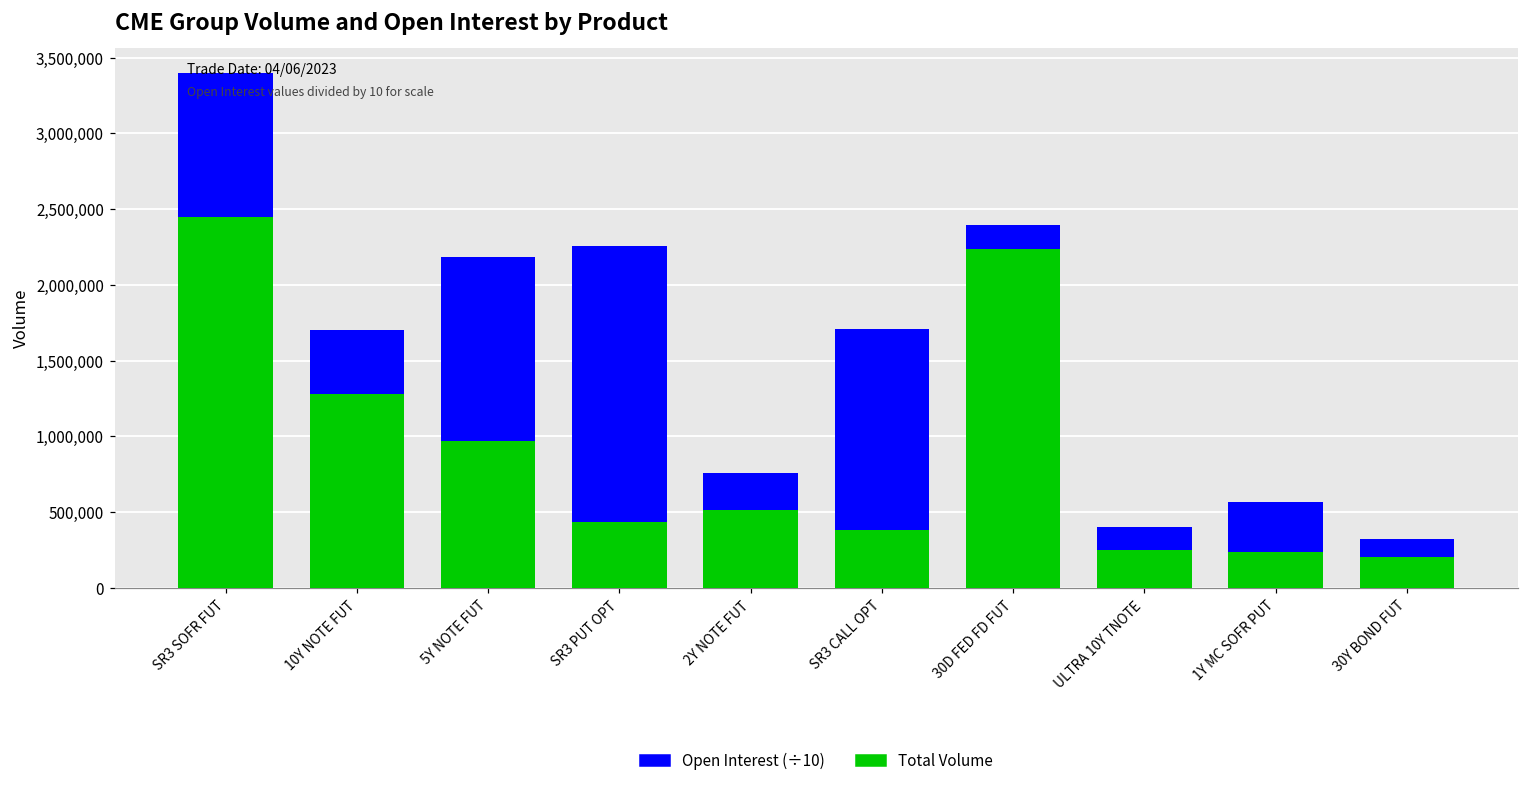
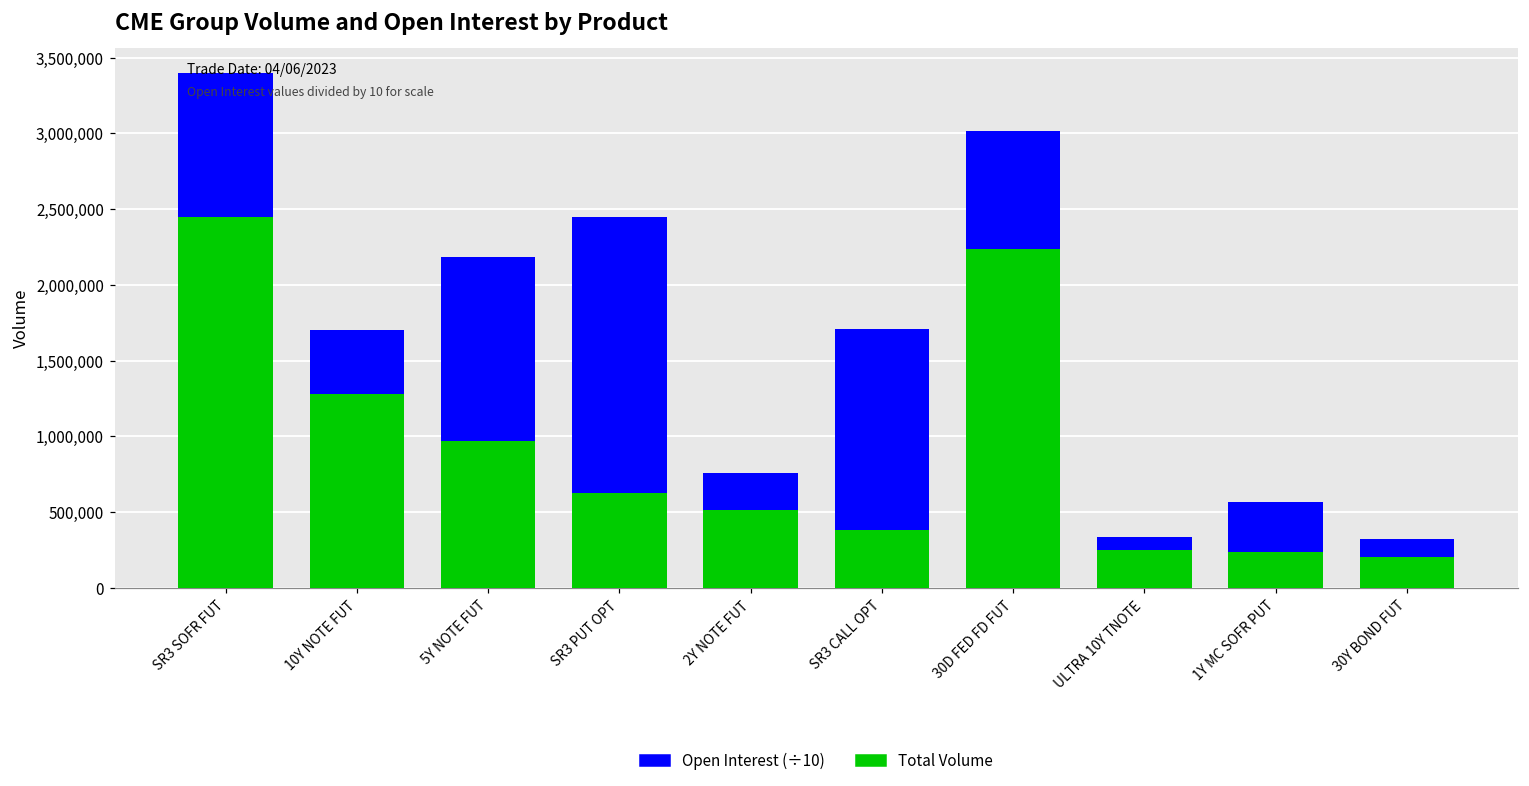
Total Volume, SR3 PUT OPT: 430,000 -> 620,000
Open Interest (÷10), 30D FED FD FUT: 160,000 -> 780,000
Open Interest (÷10), ULTRA 10Y TNOTE: 160,000 -> 90,000
